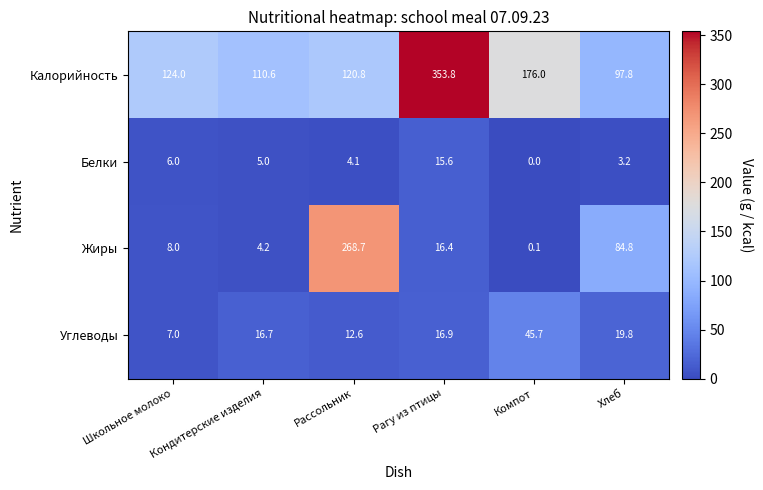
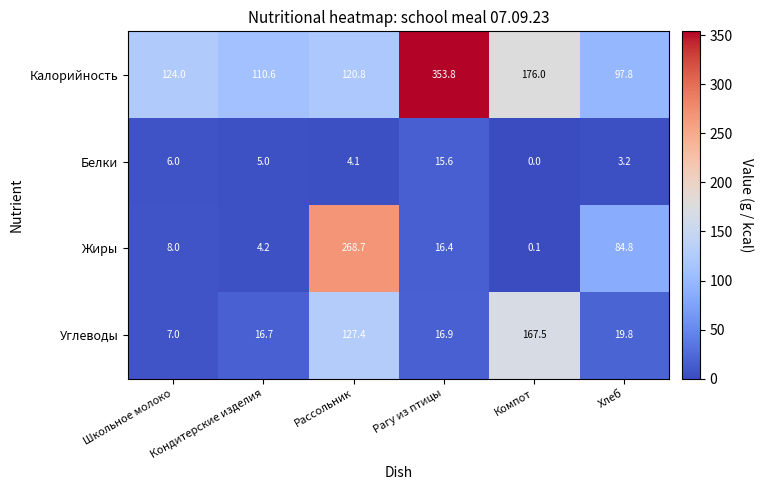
Углеводы, Рассольник: 12.6 -> 127.4
Углеводы, Компот: 45.7 -> 167.5
